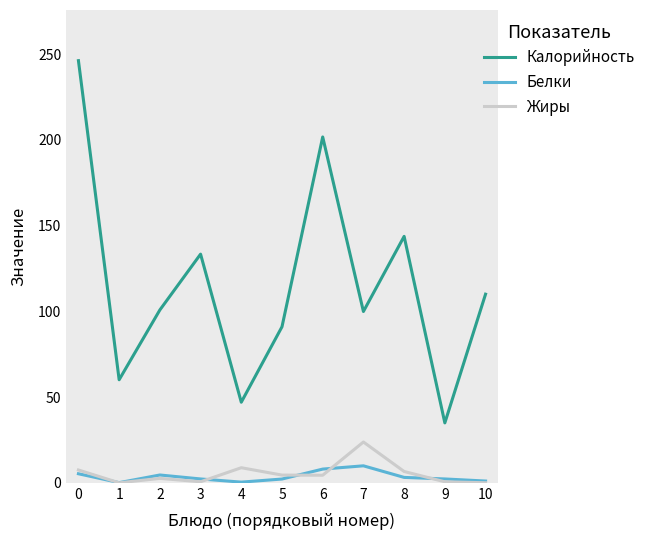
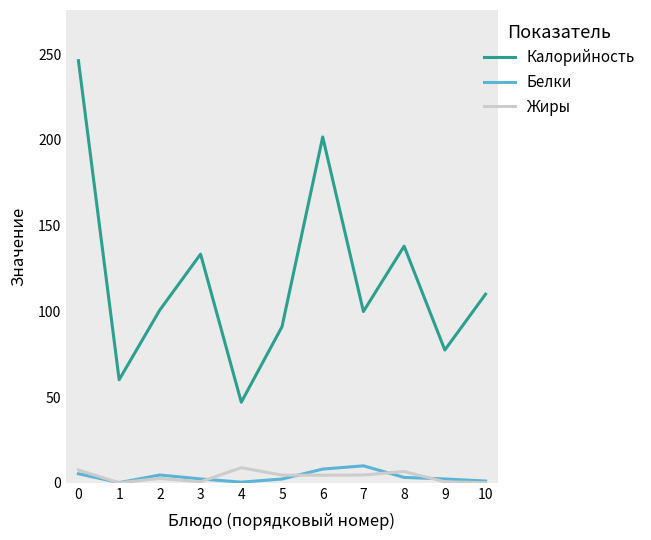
Жиры, 7: 24 -> 5
Калорийность, 8: 144 -> 138
Калорийность, 9: 35 -> 77
